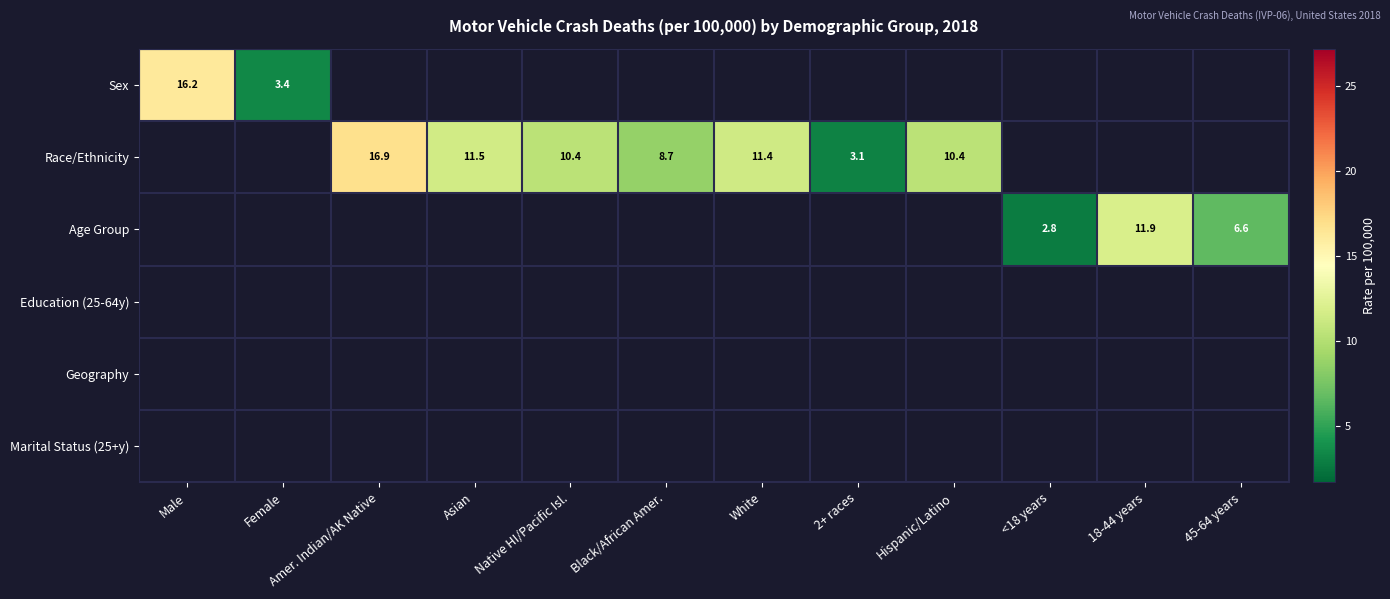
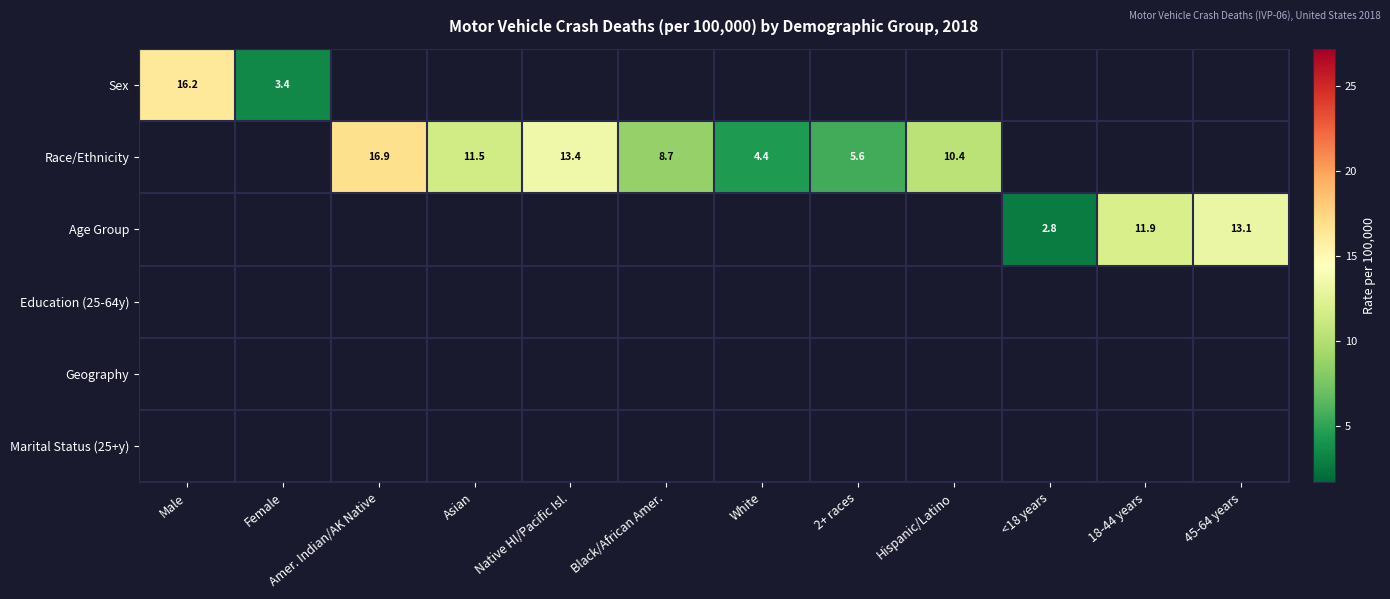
Race/Ethnicity, Native HI/Pacific Isl.: 10.4 -> 13.4
Race/Ethnicity, White: 11.4 -> 4.4
Race/Ethnicity, 2+ races: 3.1 -> 5.6
Age Group, 45-64 years: 6.6 -> 13.1
